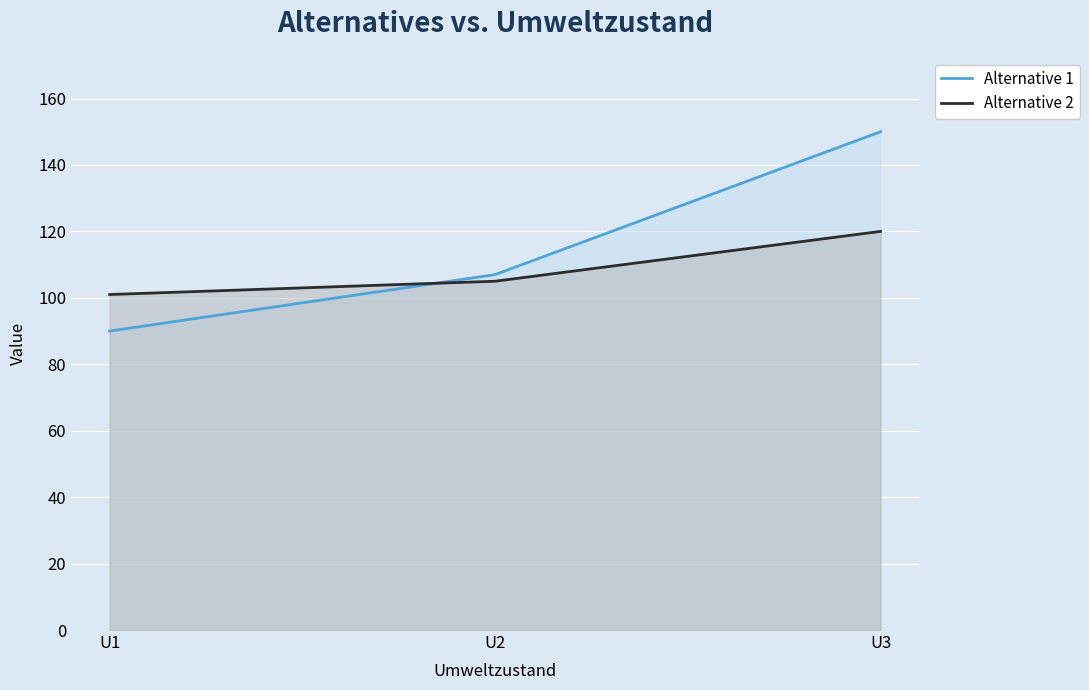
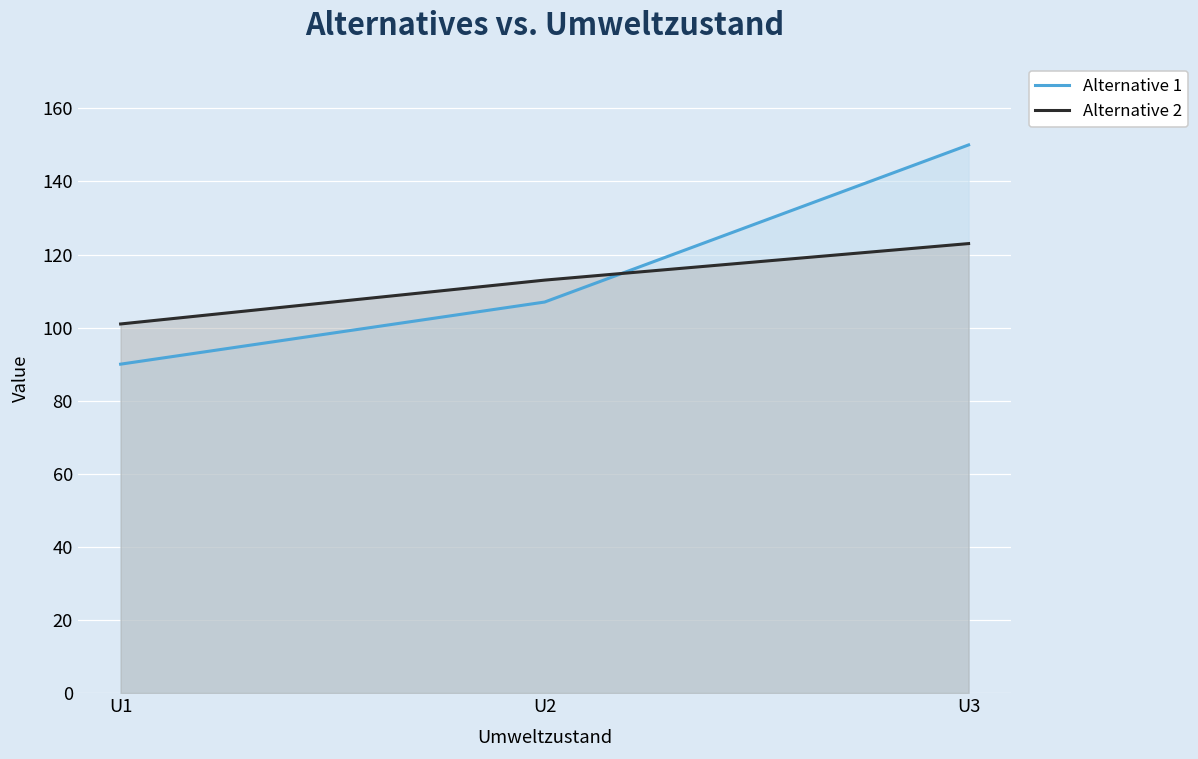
Alternative 2, U2: 105 -> 113
Alternative 2, U3: 120 -> 123
